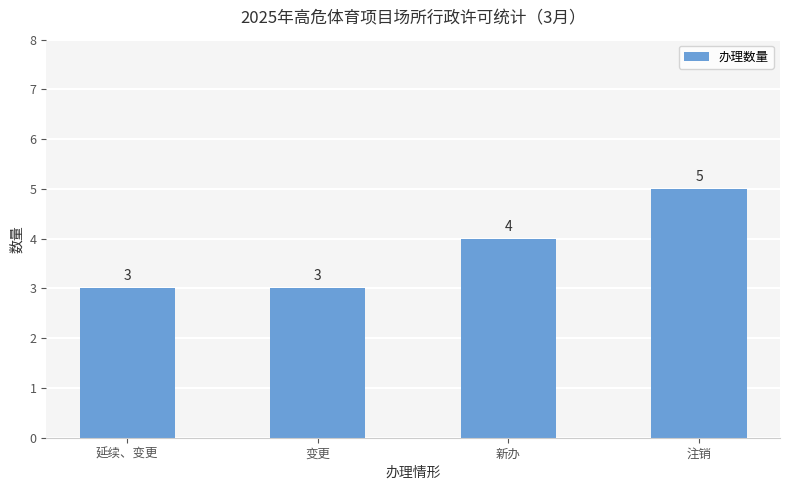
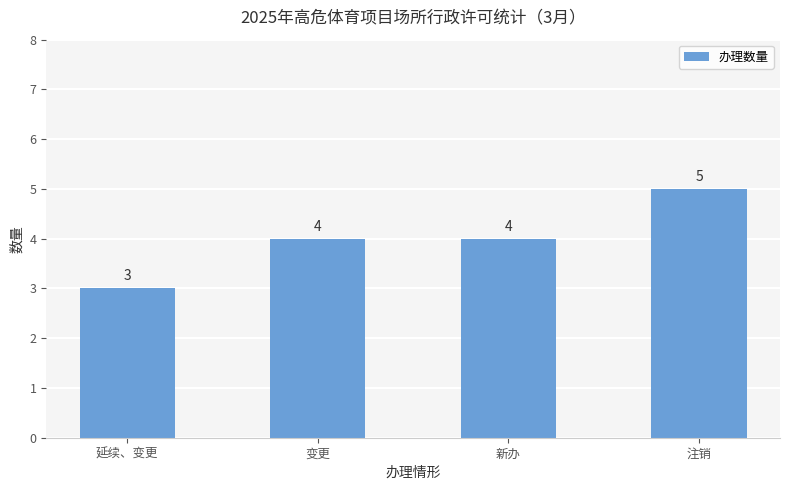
变更: 3 -> 4
